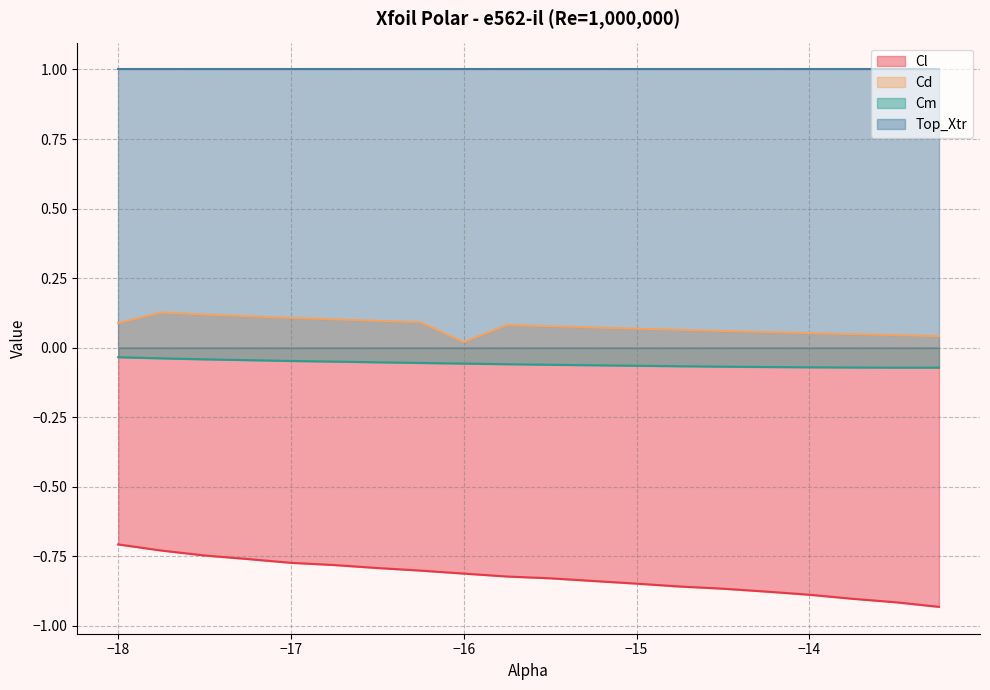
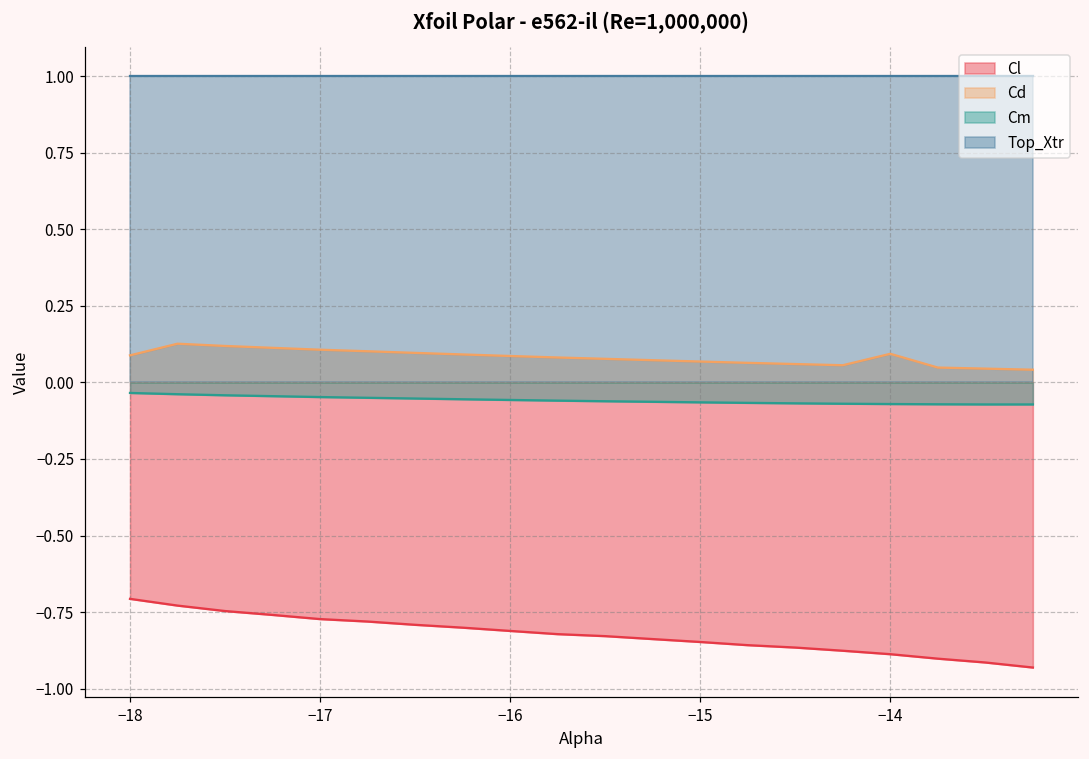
Cd, −16: 0.02 -> 0.09
Cd, −14: 0.05 -> 0.09
